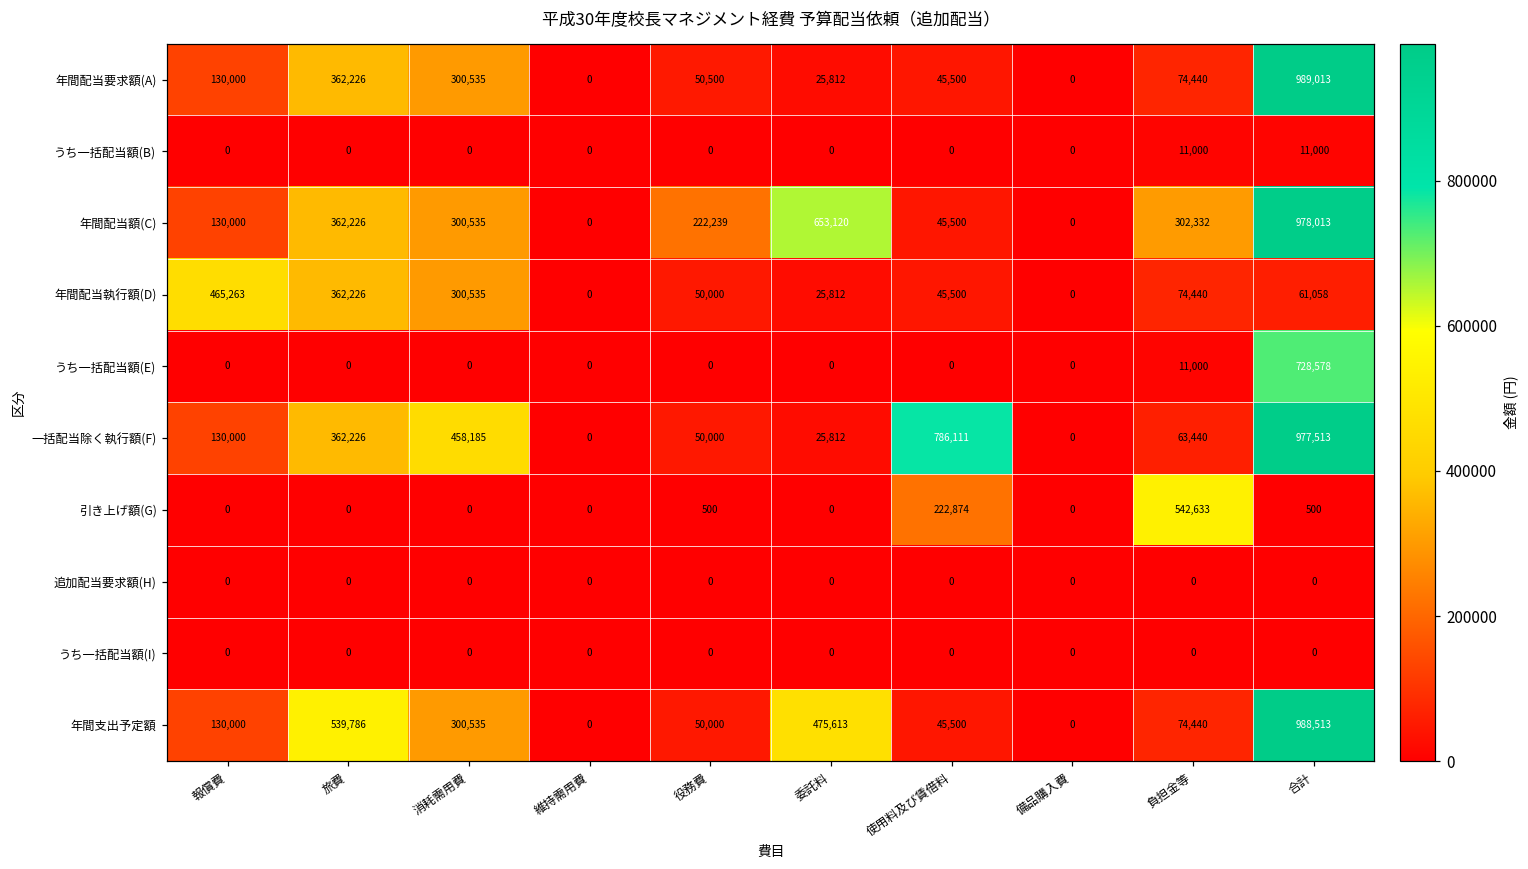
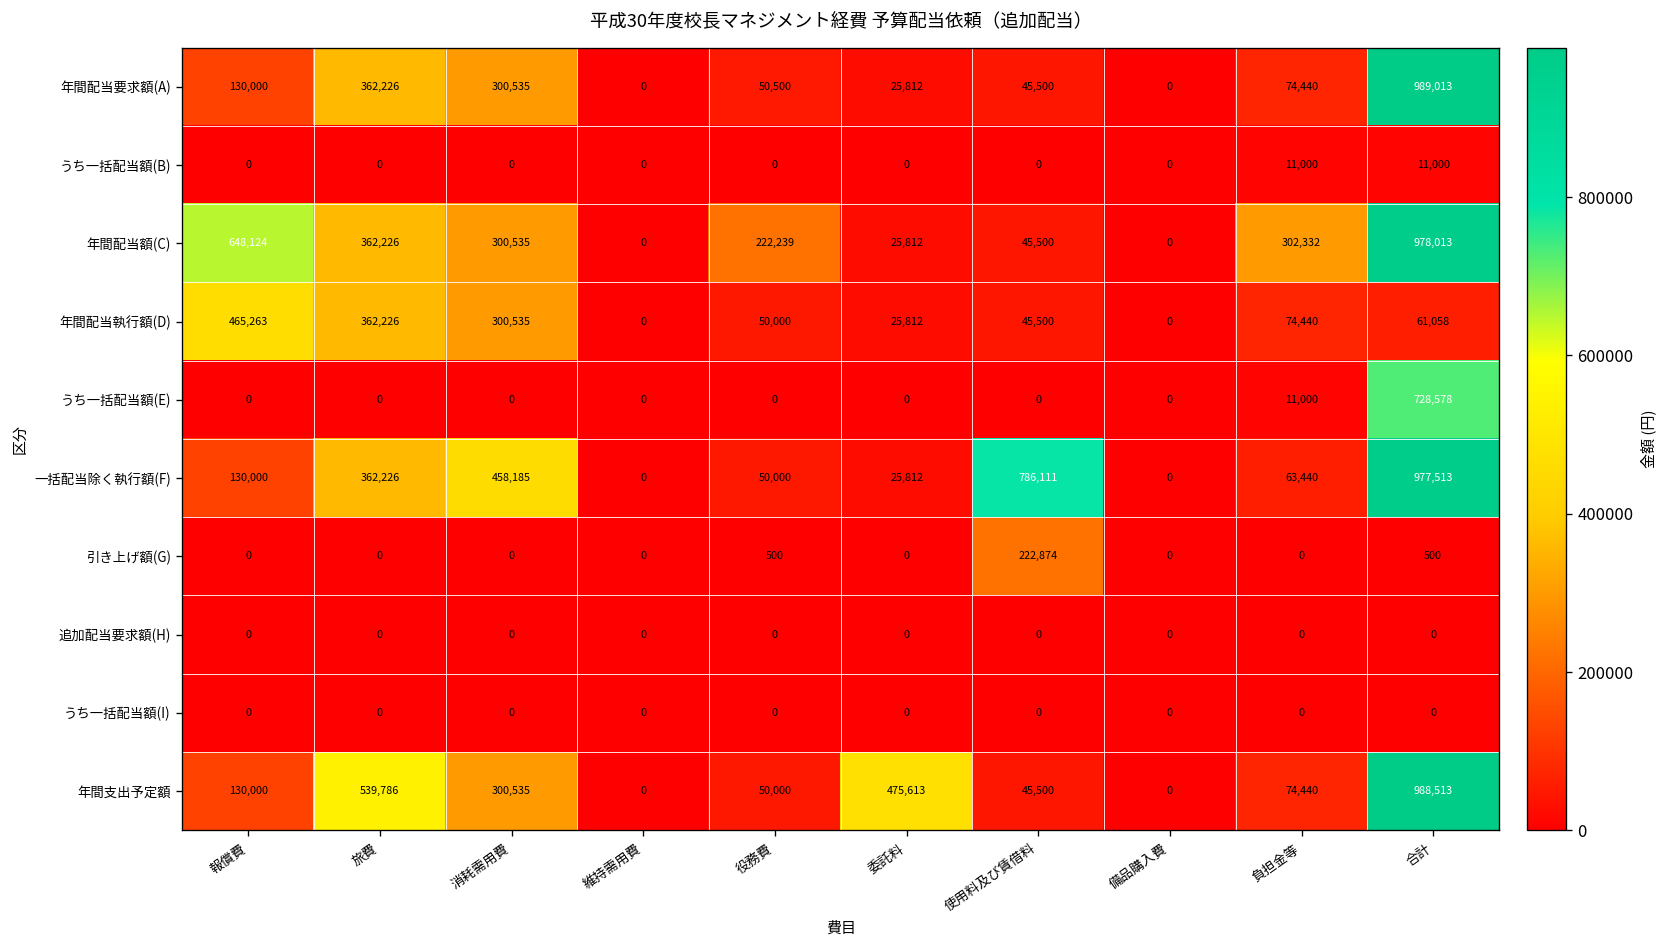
年間配当額(C), 報償費: 130,000 -> 648,124
年間配当額(C), 委託料: 653,120 -> 25,812
引き上げ額(G), 負担金等: 542,633 -> 0
